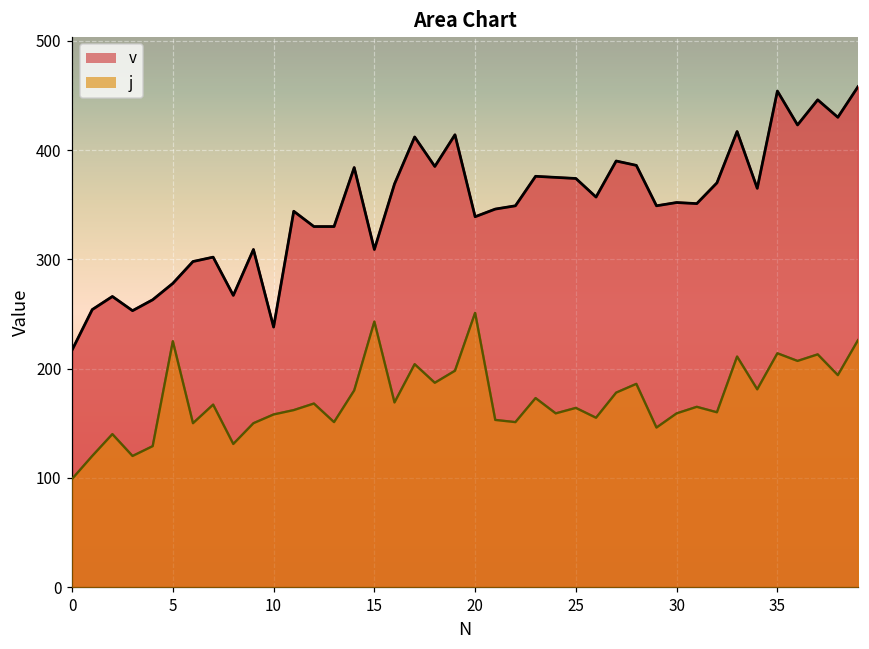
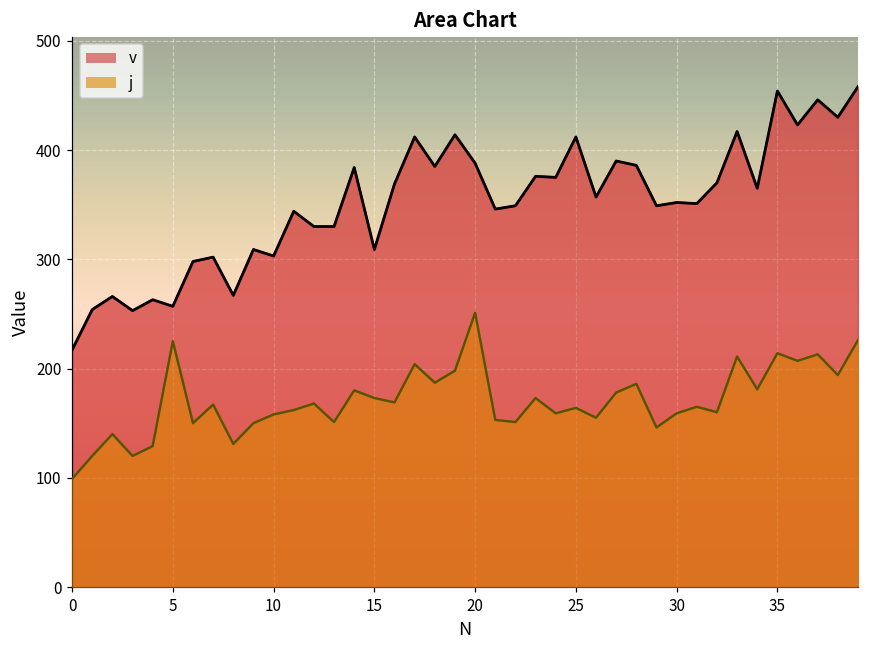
v, 5: 280 -> 260
v, 10: 240 -> 300
j, 15: 240 -> 170
v, 20: 340 -> 390
v, 25: 370 -> 410
